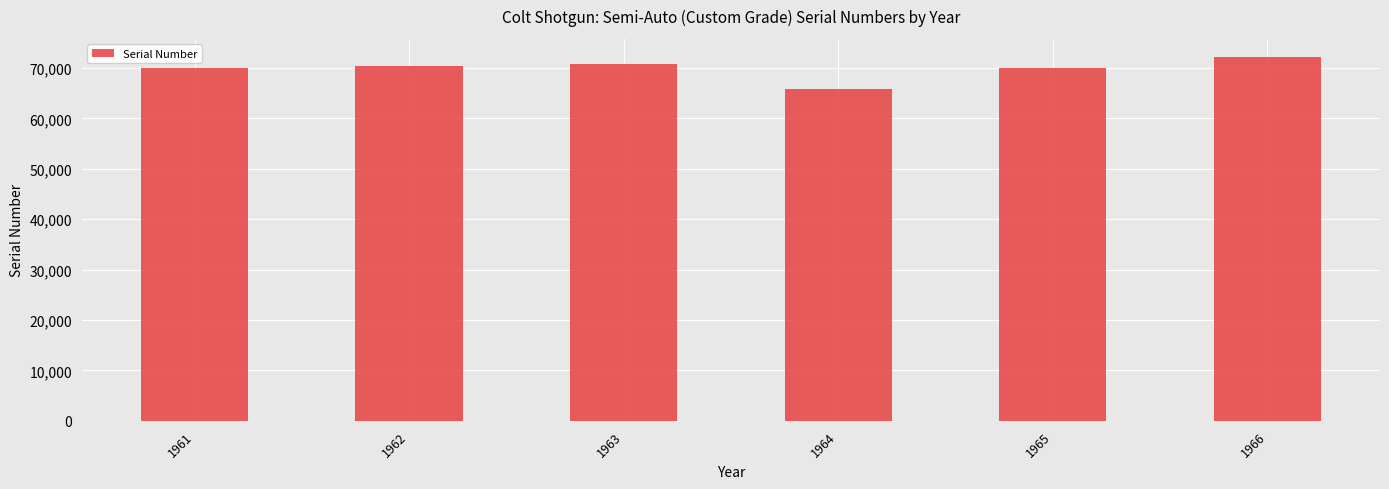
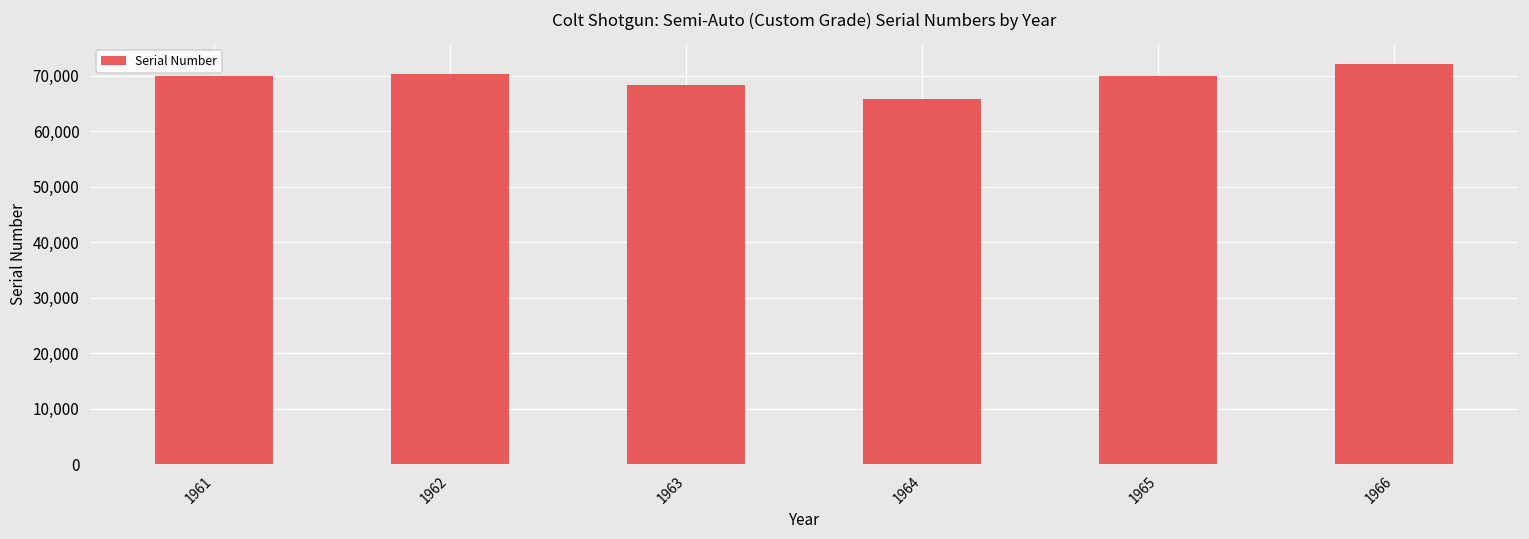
1963: 71,000 -> 68,000
